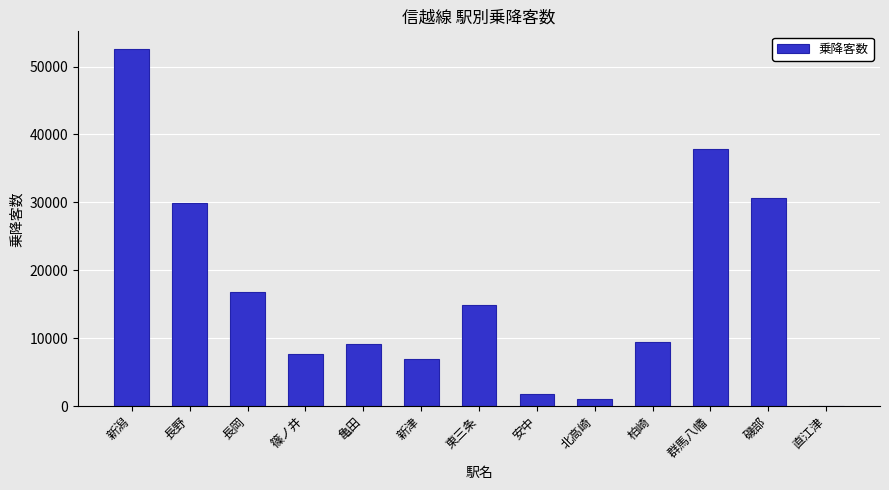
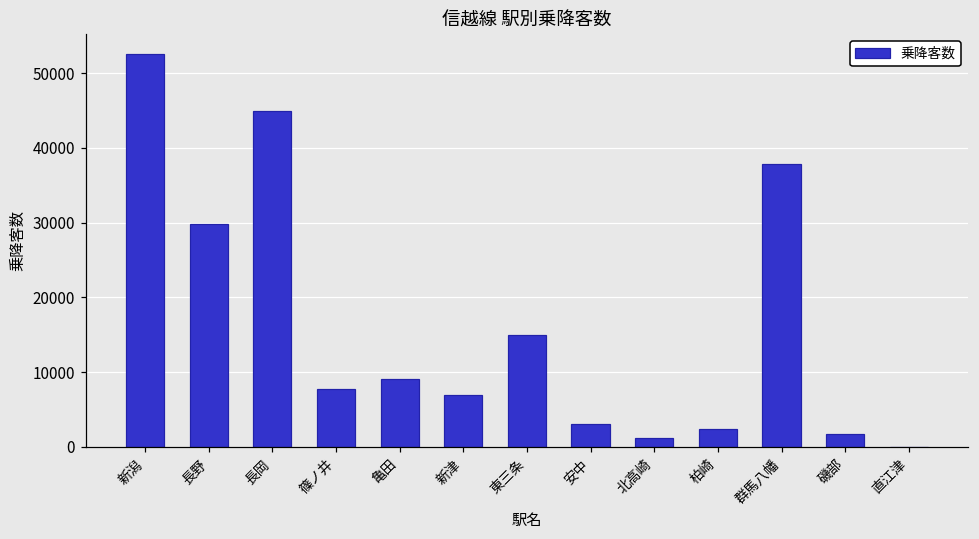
長岡: 17000 -> 45000
安中: 2000 -> 3000
柏崎: 9000 -> 2000
磯部: 31000 -> 2000
